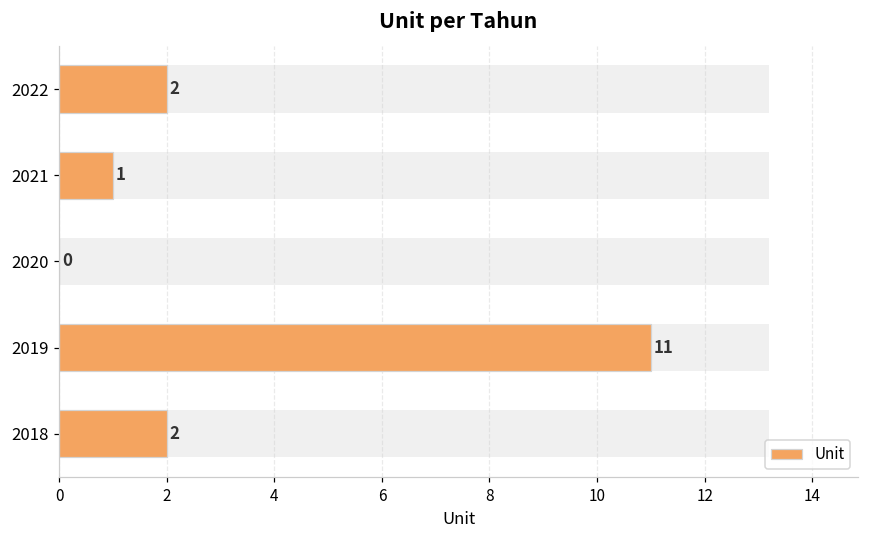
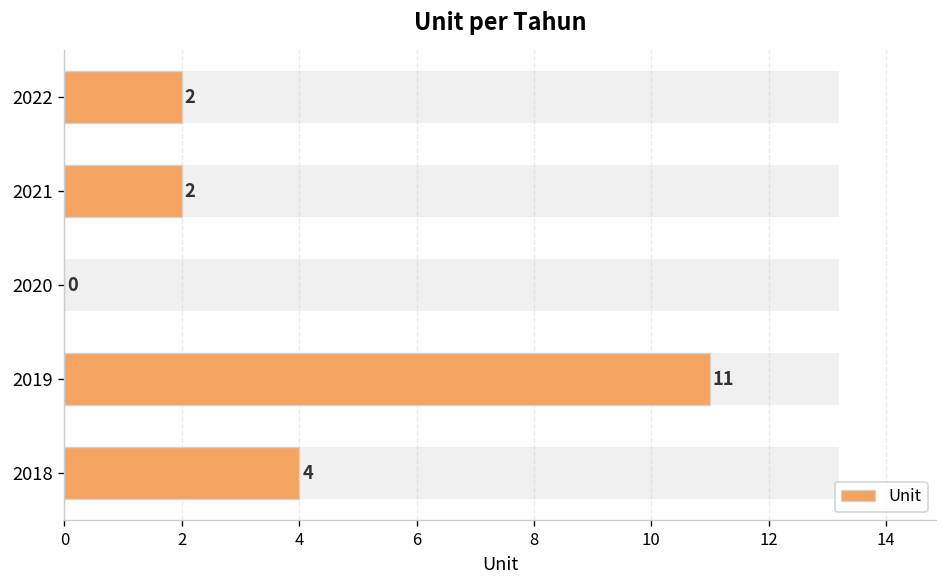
Unit, 2021: 1 -> 2
Unit, 2018: 2 -> 4
